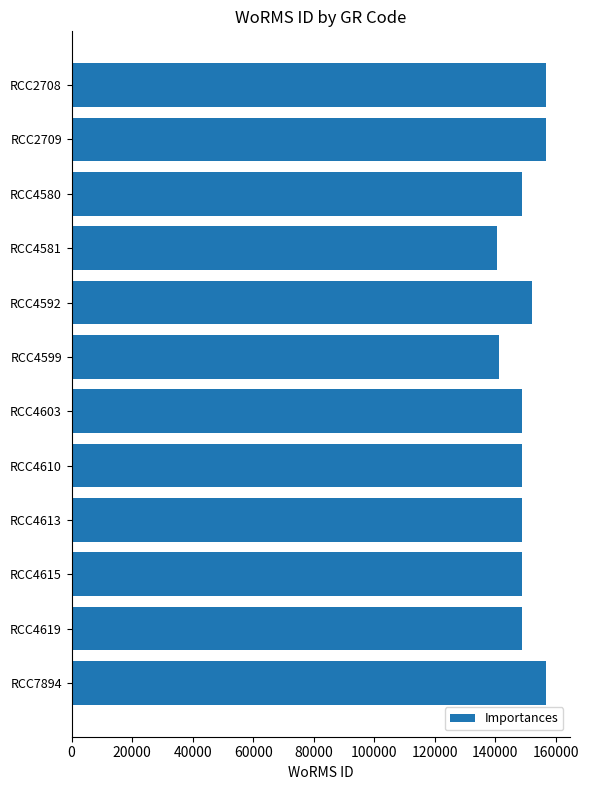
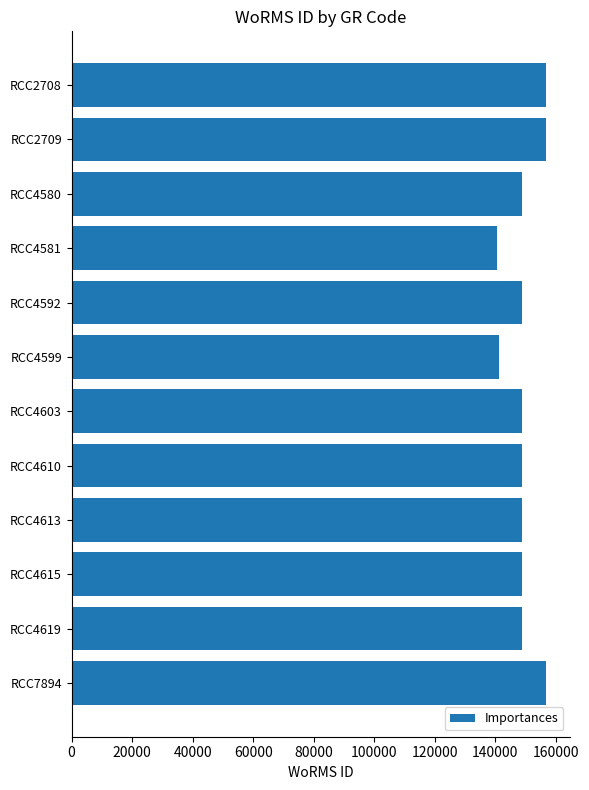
RCC4592: 152000 -> 149000
